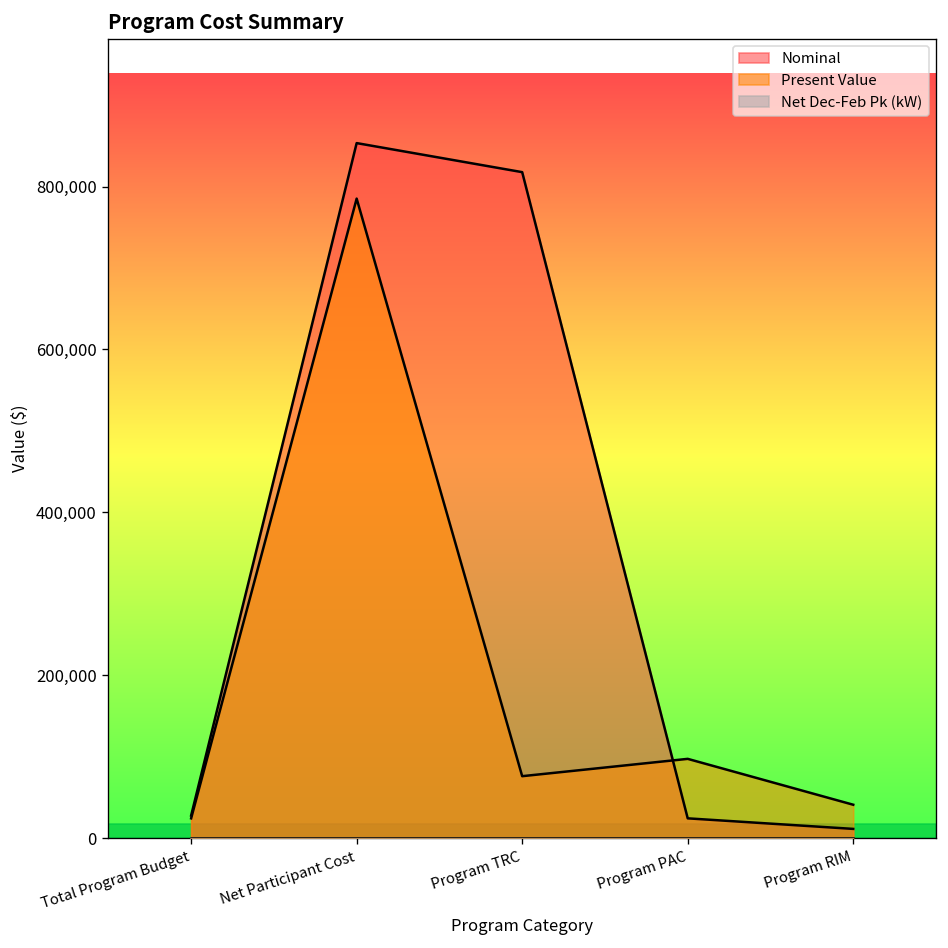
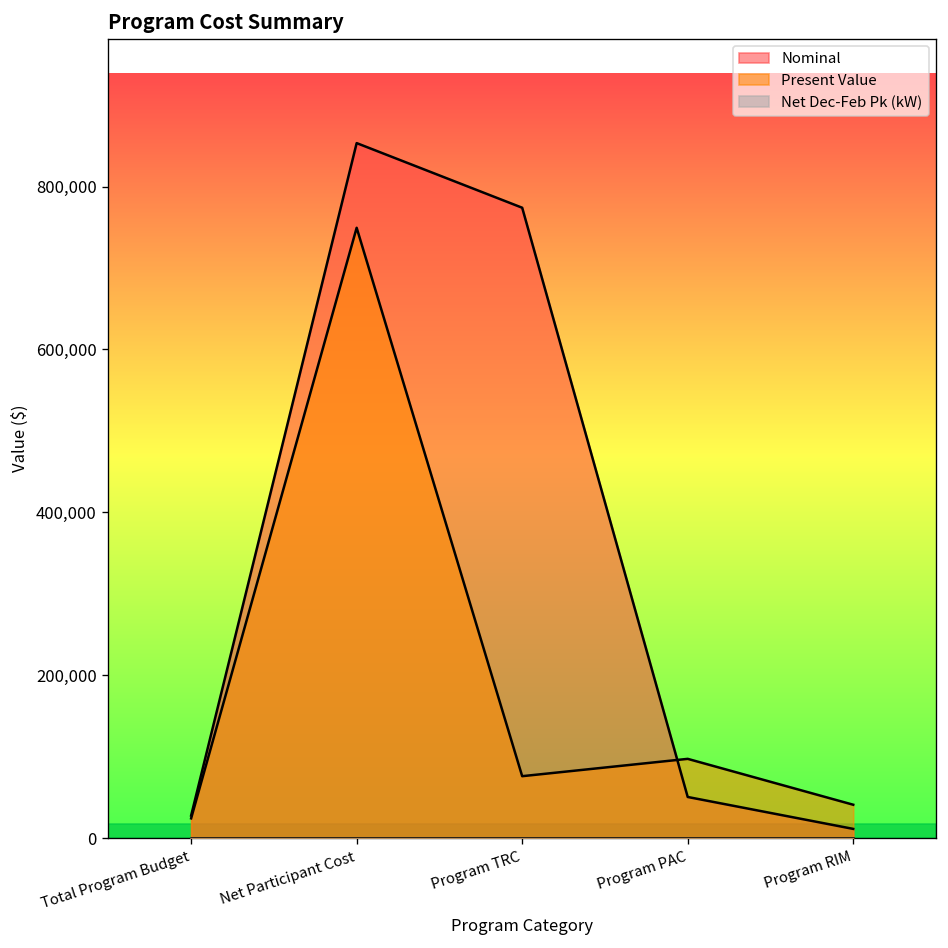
Present Value, Net Participant Cost: 790,000 -> 750,000
Nominal, Program TRC: 820,000 -> 770,000
Nominal, Program PAC: 20,000 -> 50,000
